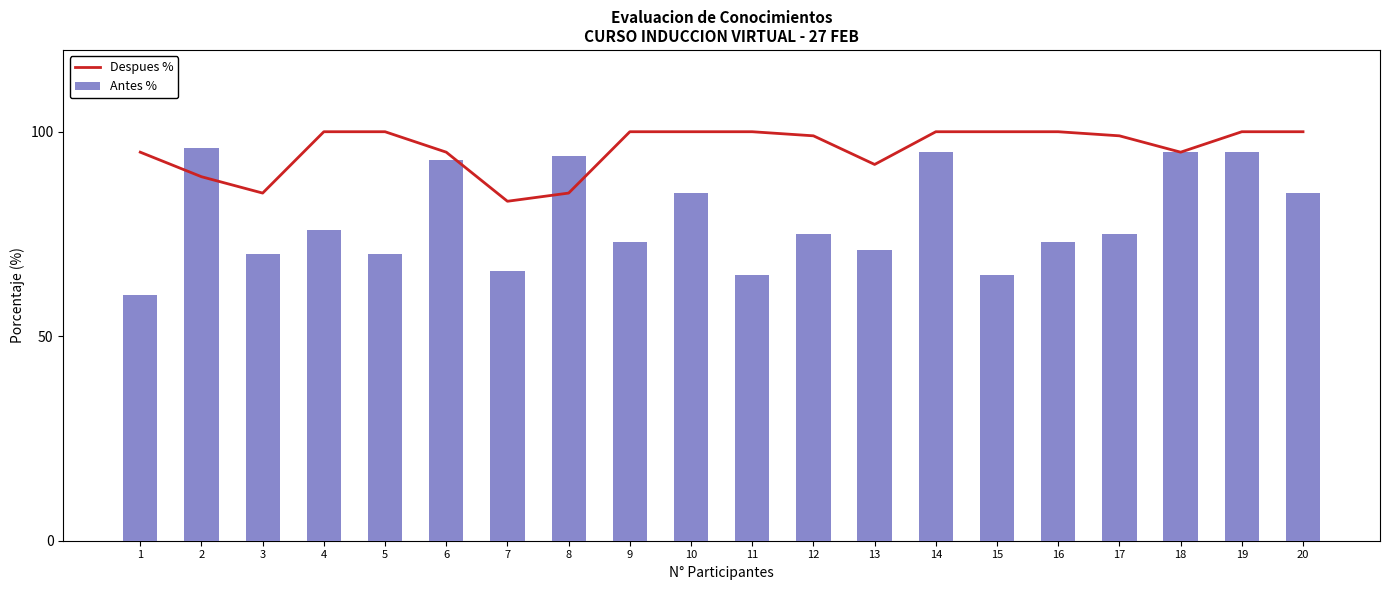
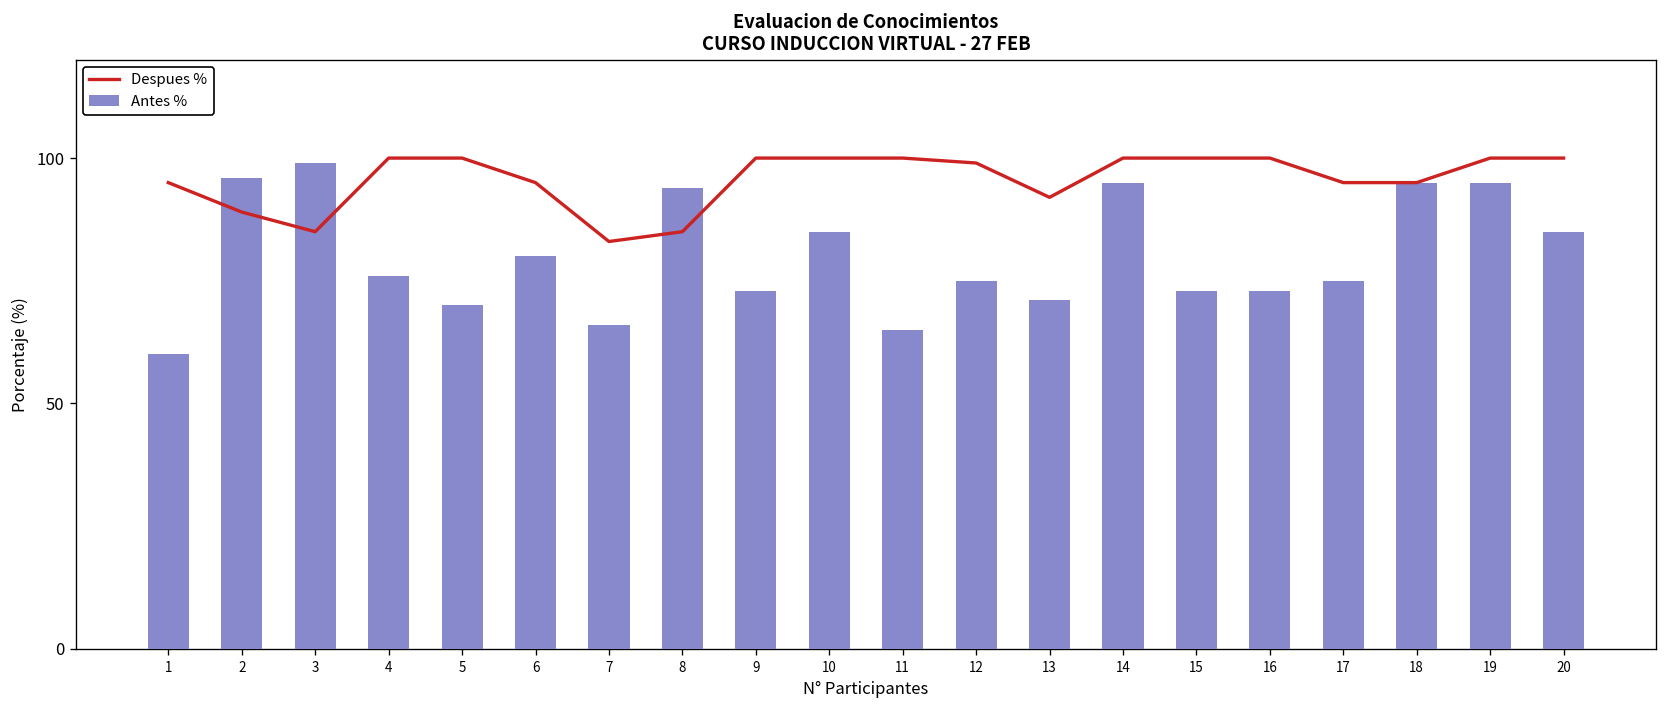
Antes %, 3: 70 -> 99
Antes %, 6: 93 -> 80
Antes %, 15: 65 -> 73
Despues %, 17: 99 -> 95
